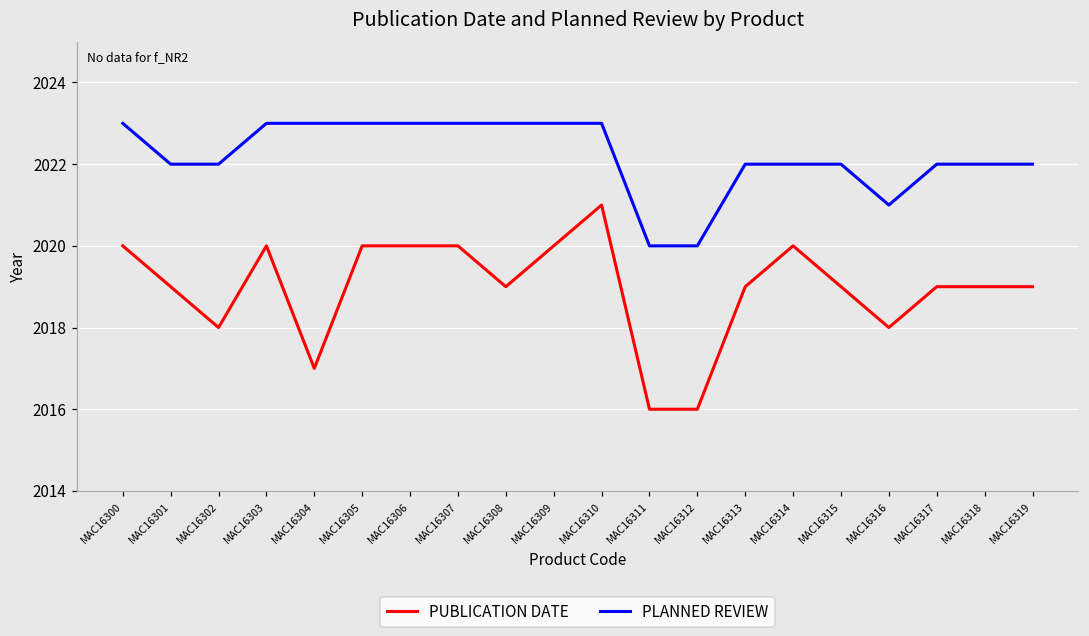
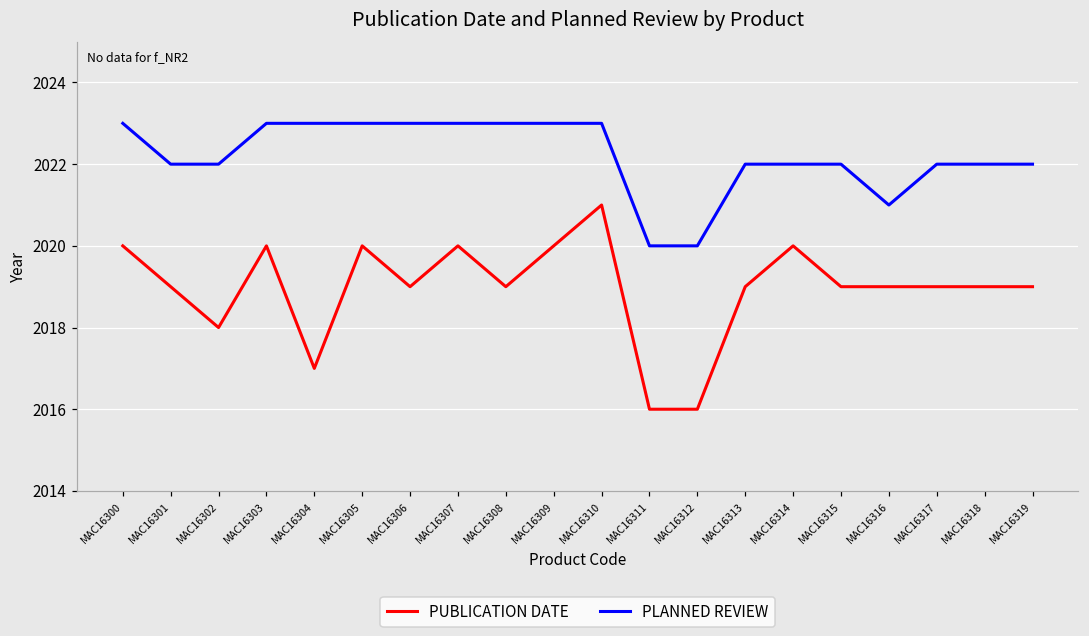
PUBLICATION DATE, MAC16306: 2020 -> 2019
PUBLICATION DATE, MAC16316: 2018 -> 2019
